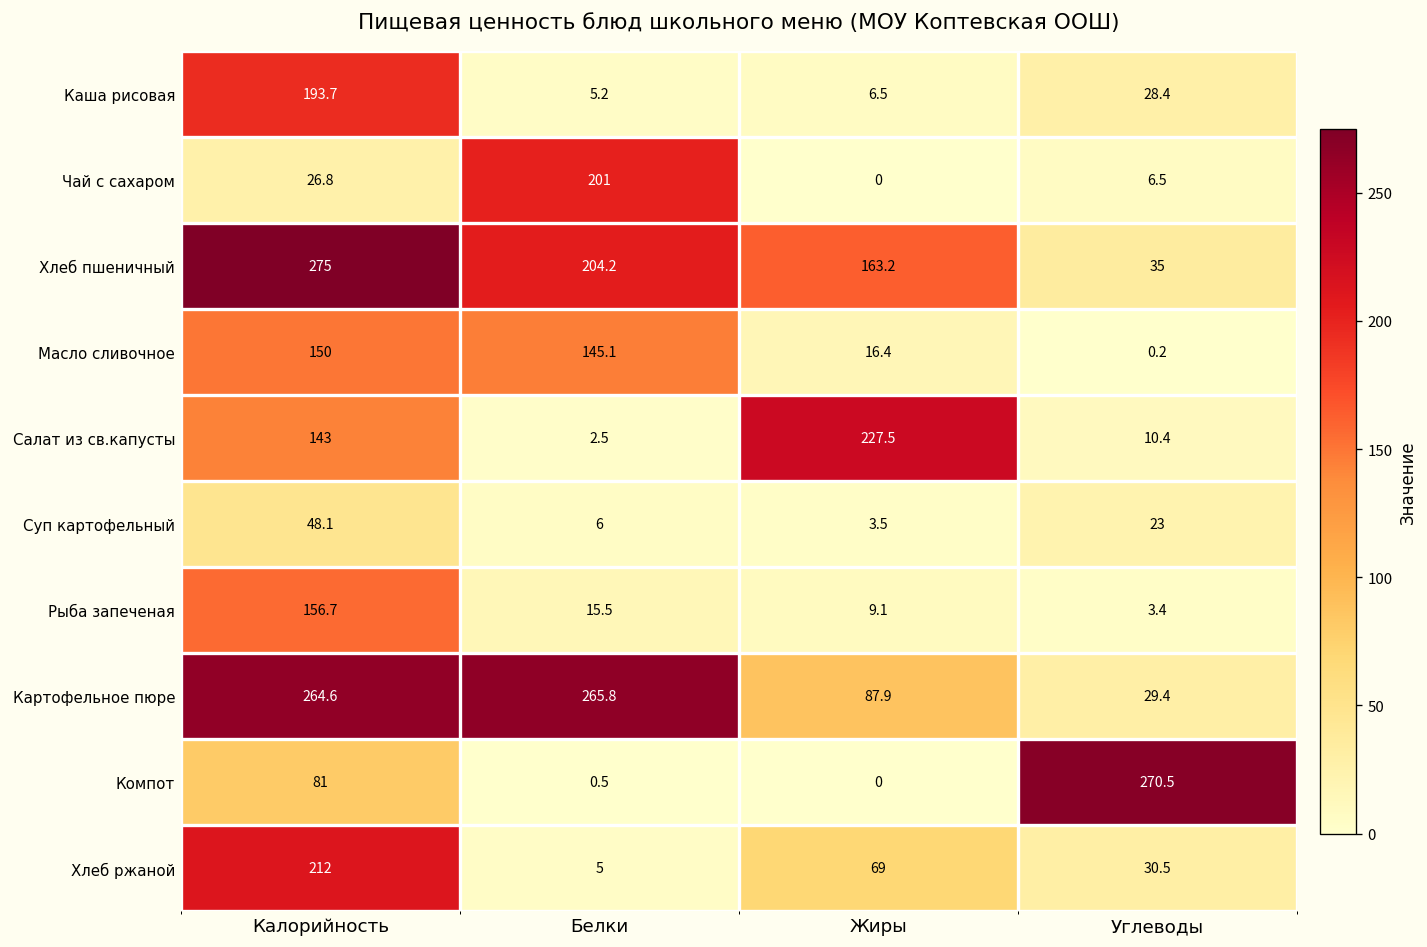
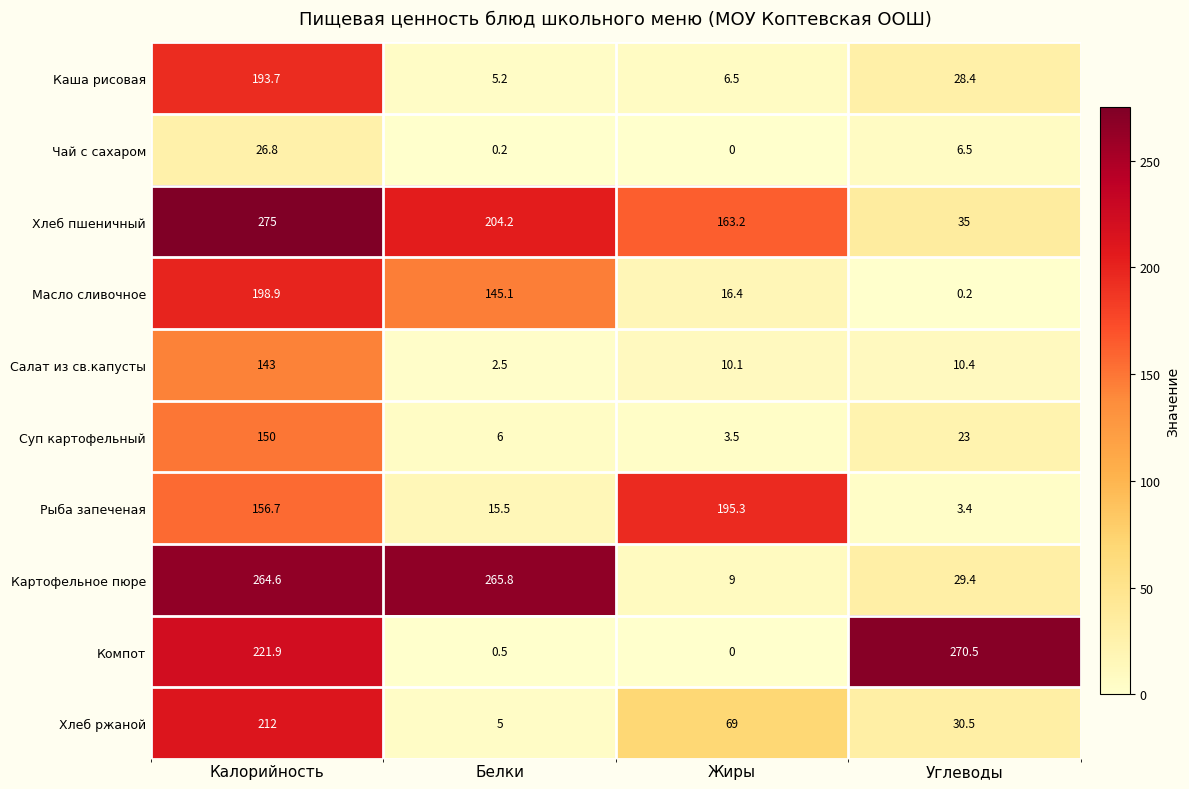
Чай с сахаром, Белки: 201 -> 0.2
Масло сливочное, Калорийность: 150 -> 198.9
Салат из св.капусты, Жиры: 227.5 -> 10.1
Суп картофельный, Калорийность: 48.1 -> 150
Рыба запеченая, Жиры: 9.1 -> 195.3
Картофельное пюре, Жиры: 87.9 -> 9
Компот, Калорийность: 81 -> 221.9
